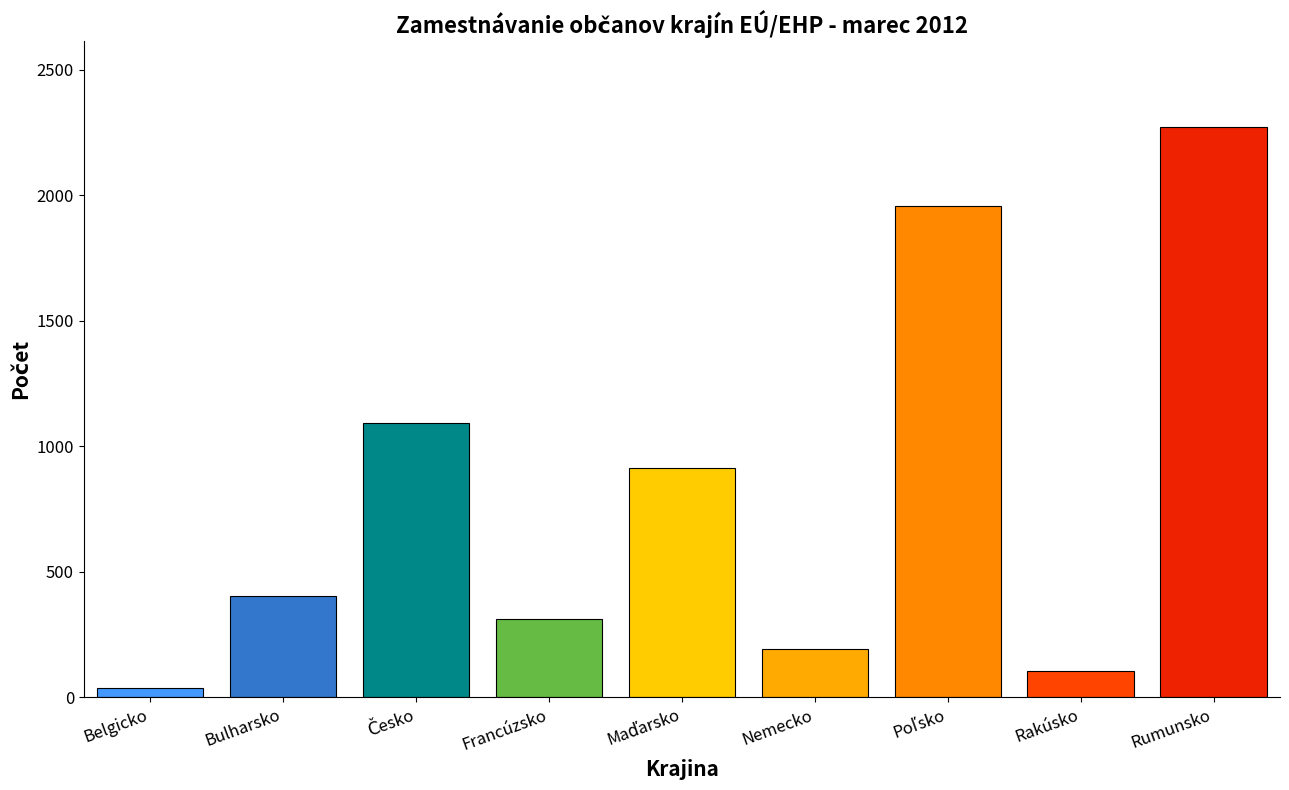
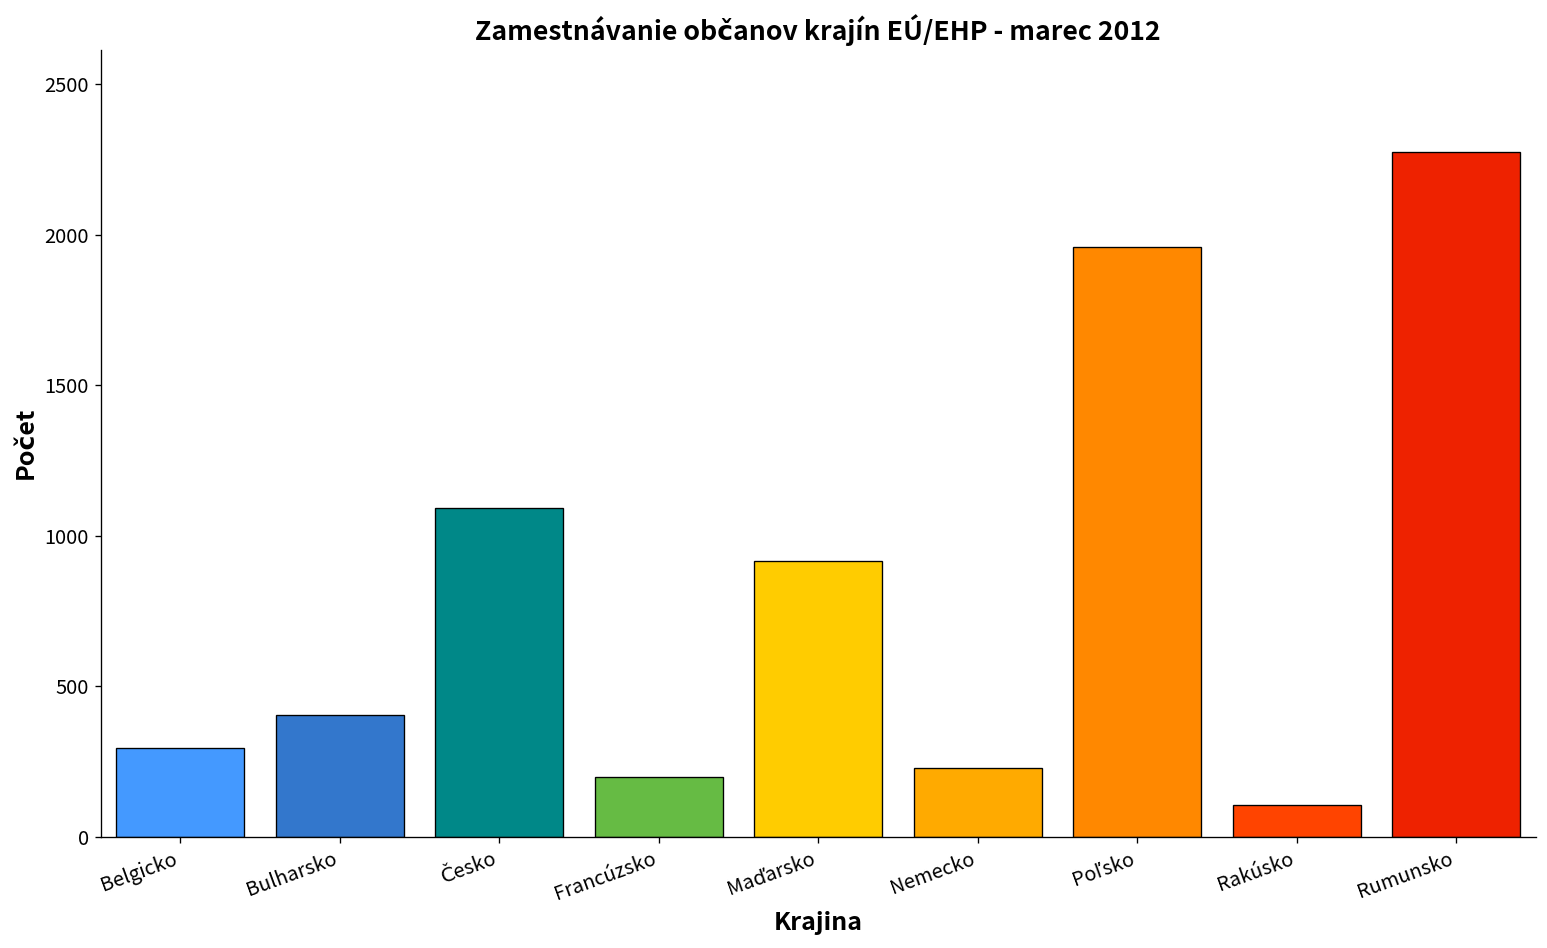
Belgicko: 40 -> 290
Francúzsko: 310 -> 200
Nemecko: 190 -> 230
